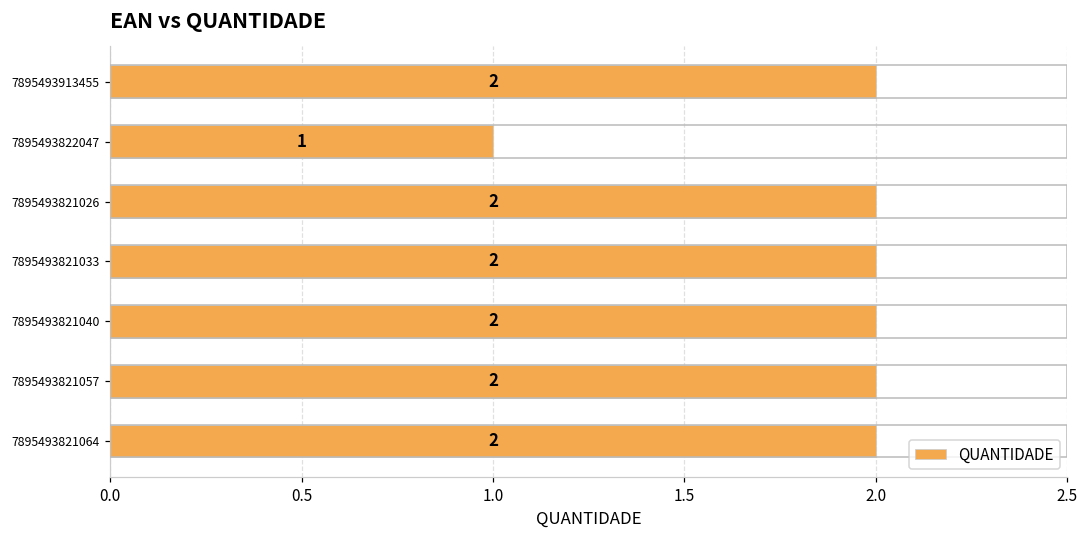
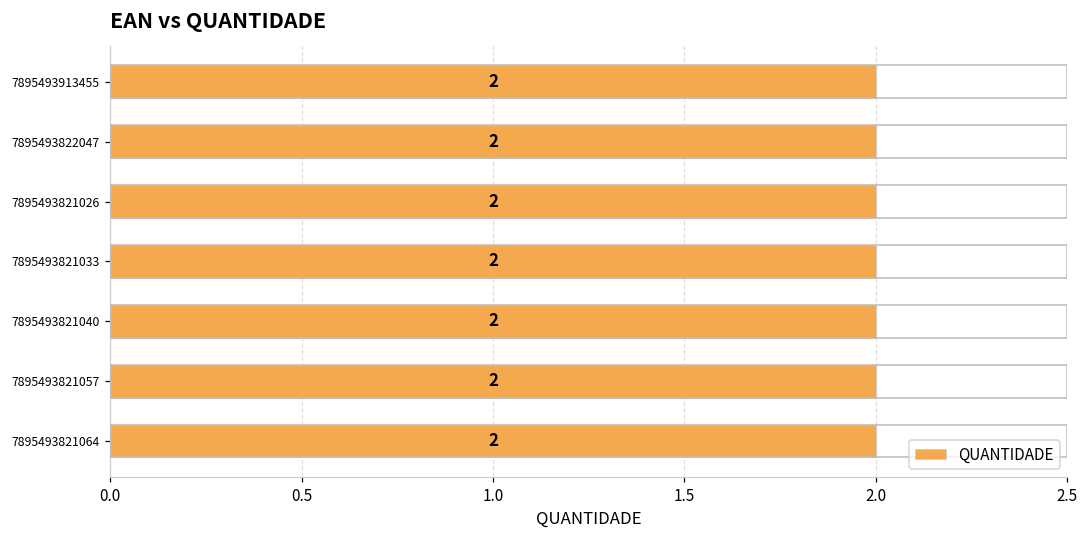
7895493822047: 1 -> 2
